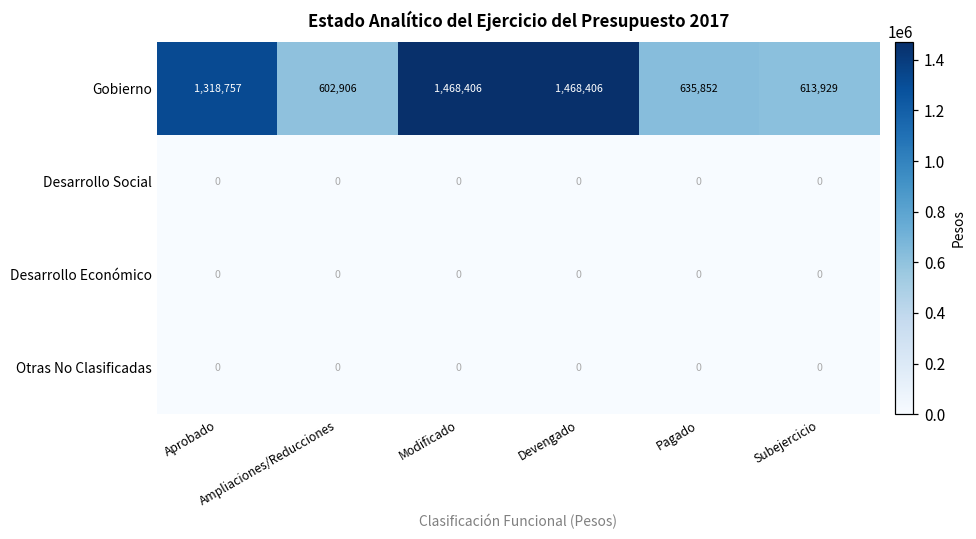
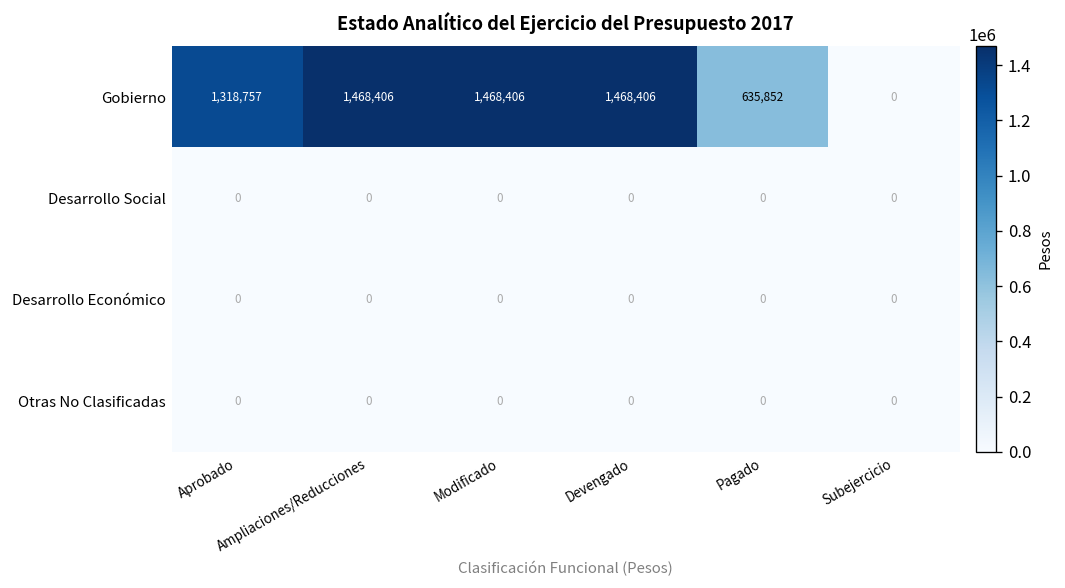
Gobierno, Ampliaciones/Reducciones: 602,906 -> 1,468,406
Gobierno, Subejercicio: 613,929 -> 0
